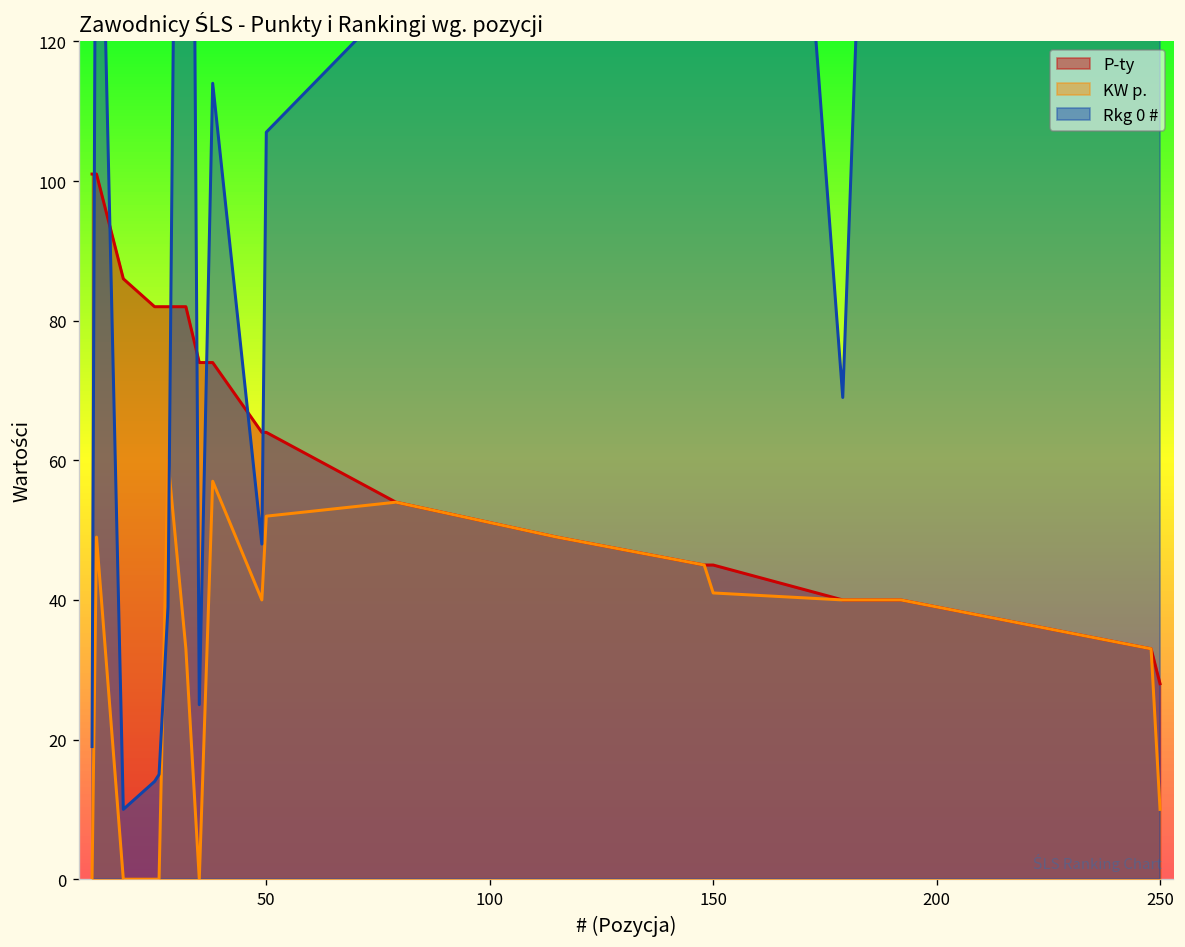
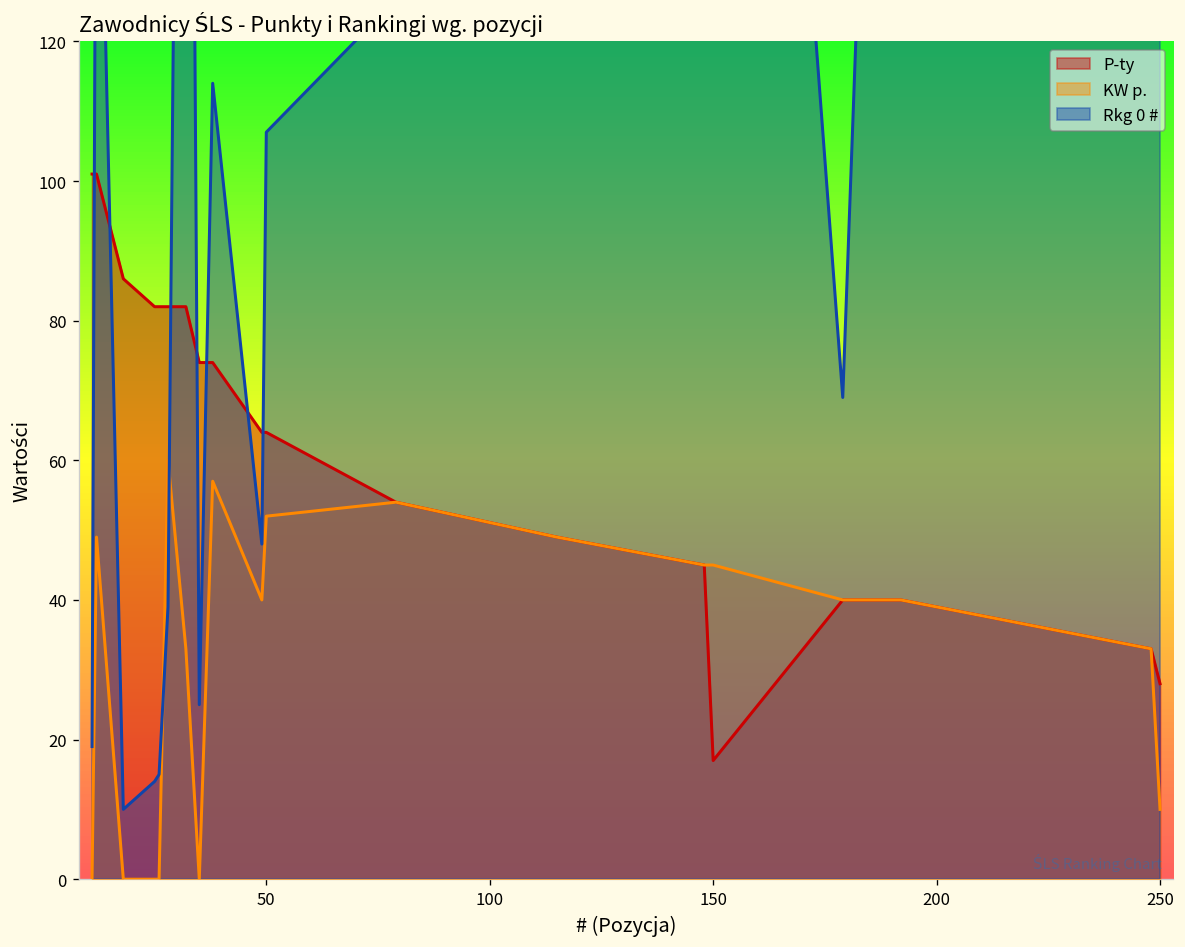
P-ty, 150: 45 -> 17
KW p., 150: 41 -> 45
